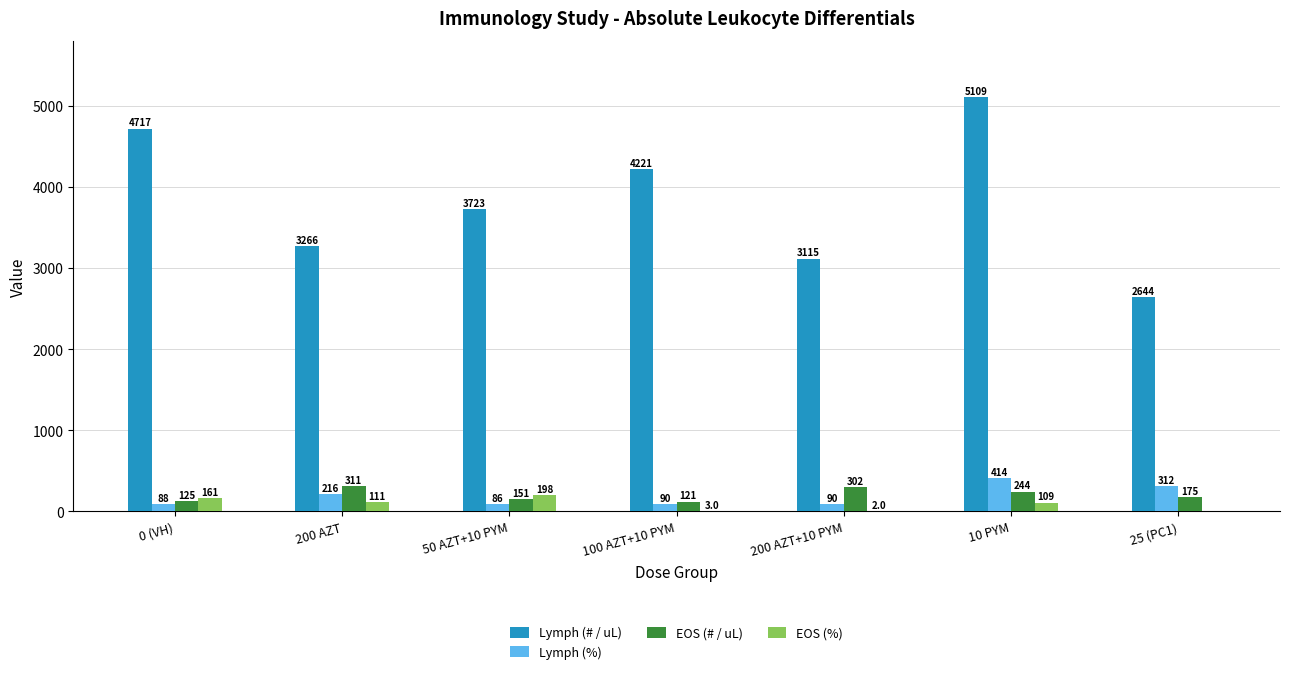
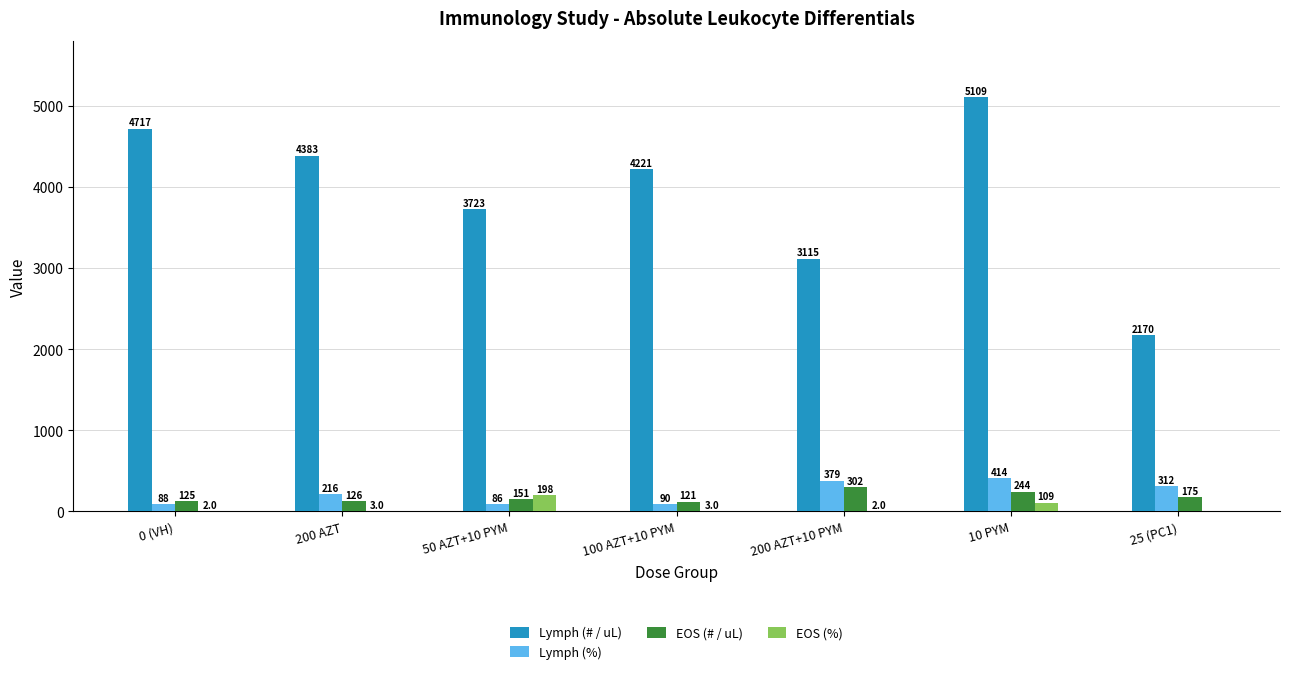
EOS (%), 0 (VH): 161 -> 2.0
Lymph (# / uL), 200 AZT: 3266 -> 4383
EOS (# / uL), 200 AZT: 311 -> 126
EOS (%), 200 AZT: 111 -> 3.0
Lymph (%), 200 AZT+10 PYM: 90 -> 379
Lymph (# / uL), 25 (PC1): 2644 -> 2170
